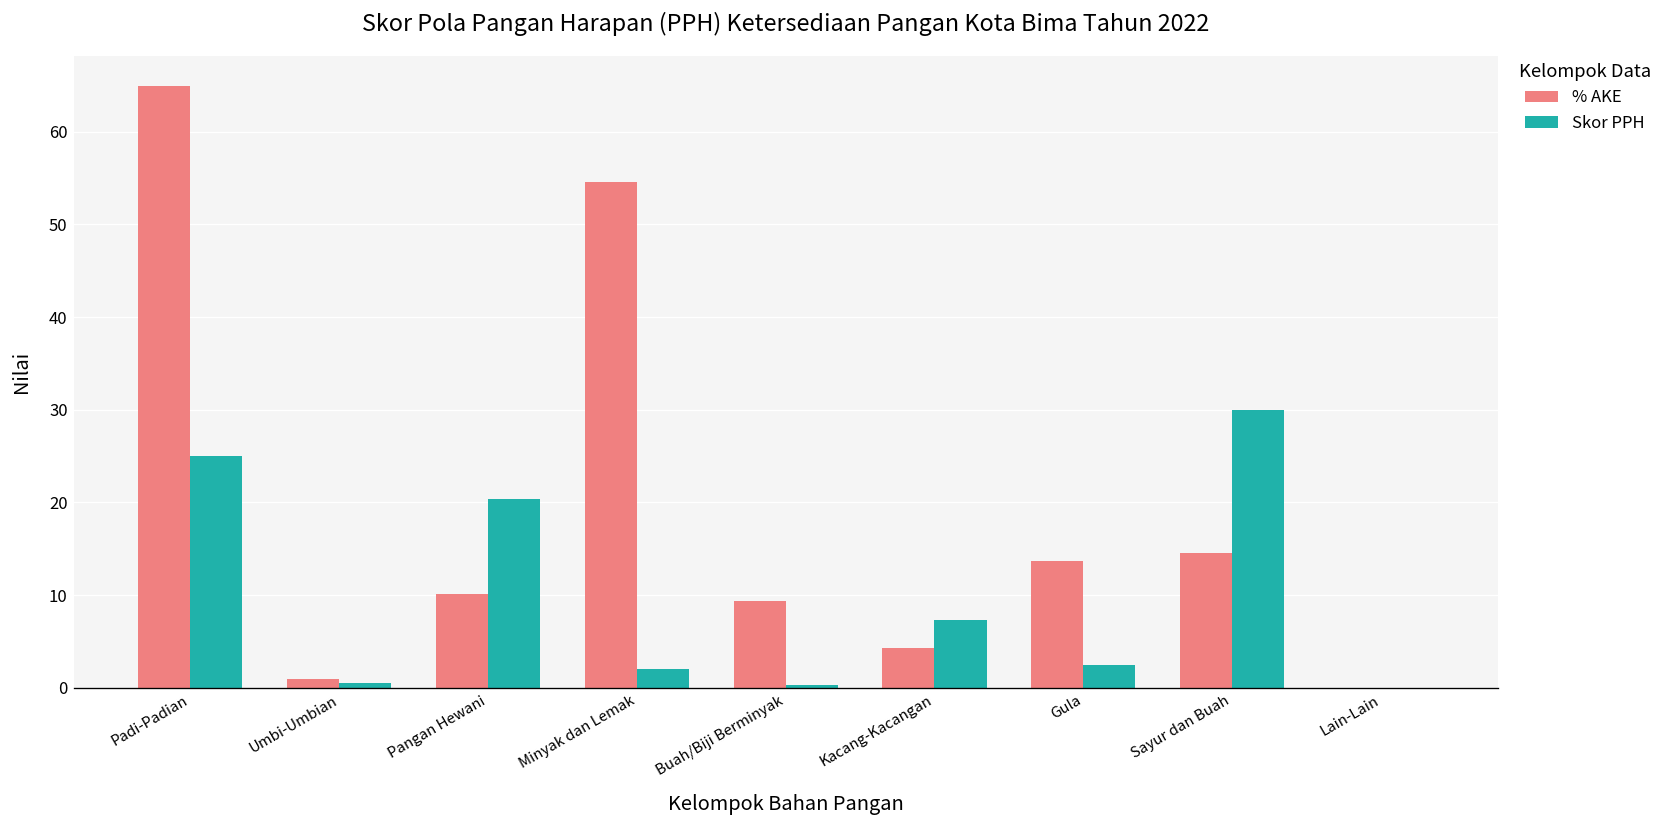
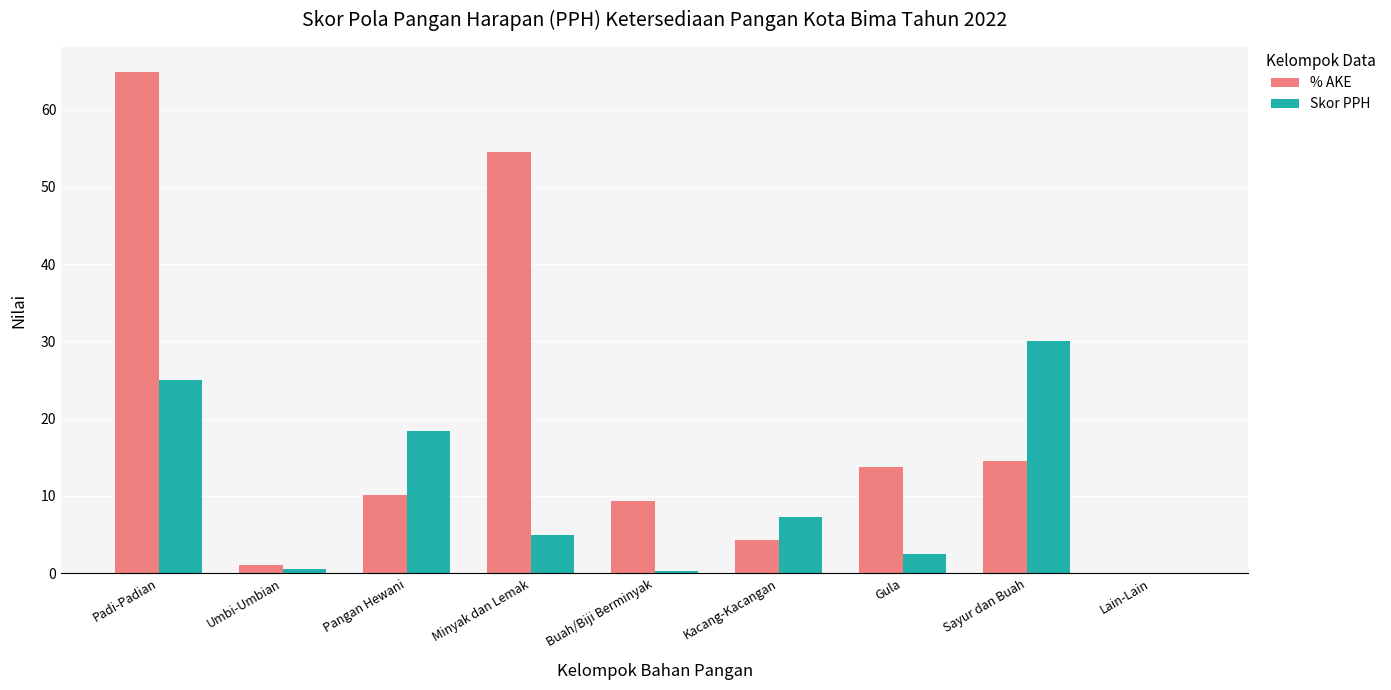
Skor PPH, Pangan Hewani: 20 -> 18
Skor PPH, Minyak dan Lemak: 2 -> 5
